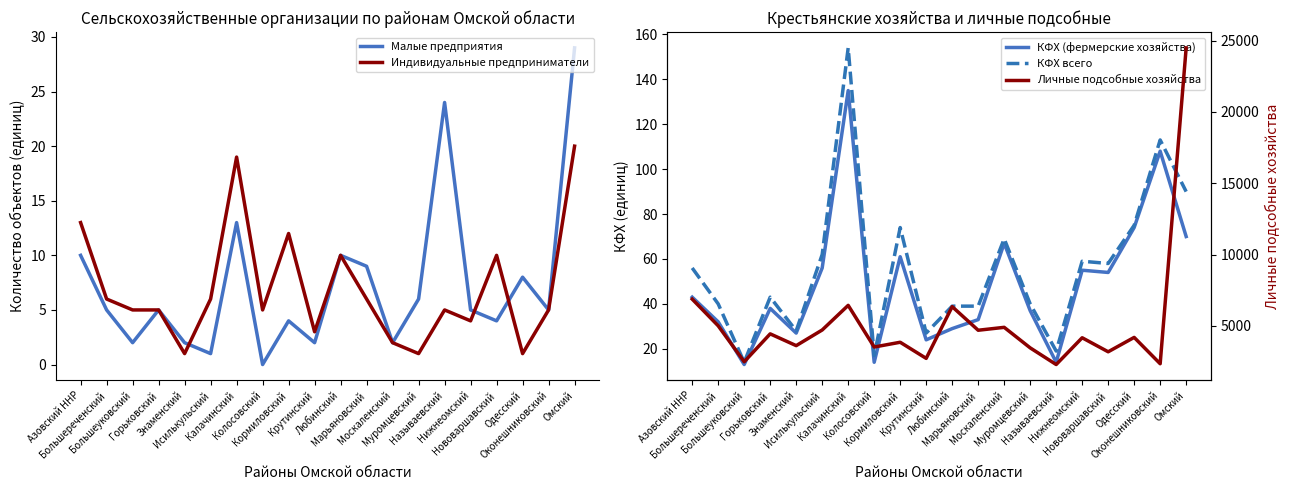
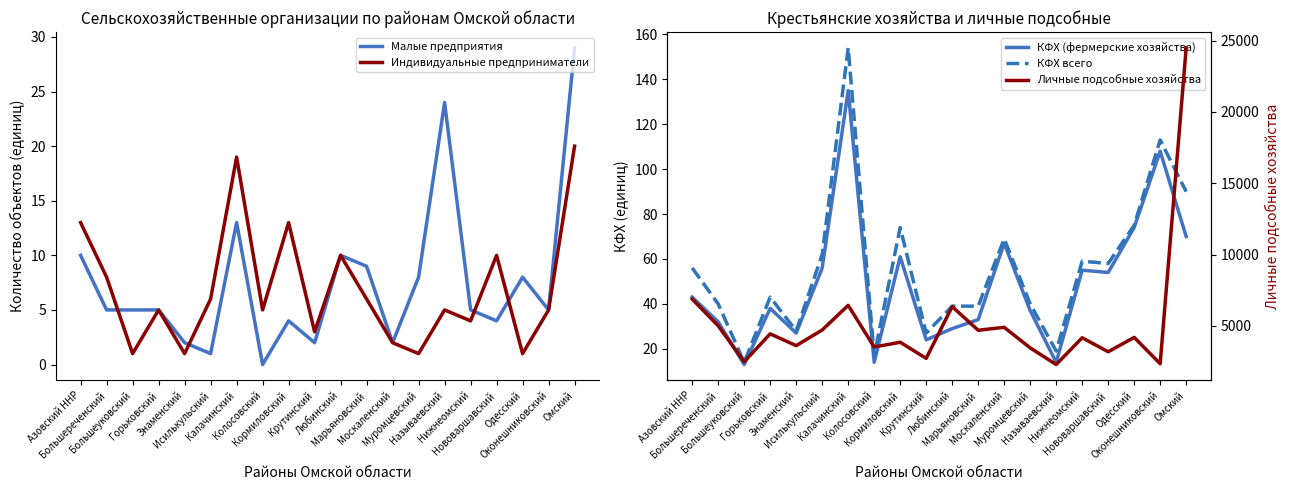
Сельскохозяйственные организации по районам Омской области, Индивидуальные предприниматели, Большереченский: 6 -> 8
Сельскохозяйственные организации по районам Омской области, Малые предприятия, Большеуковский: 2 -> 5
Сельскохозяйственные организации по районам Омской области, Индивидуальные предприниматели, Большеуковский: 5 -> 1
Сельскохозяйственные организации по районам Омской области, Индивидуальные предприниматели, Кормиловский: 12 -> 13
Сельскохозяйственные организации по районам Омской области, Малые предприятия, Муромцевский: 6 -> 8
